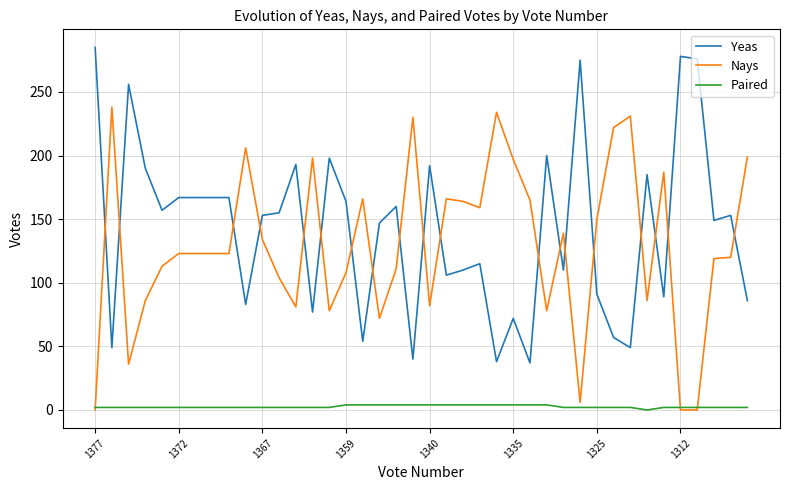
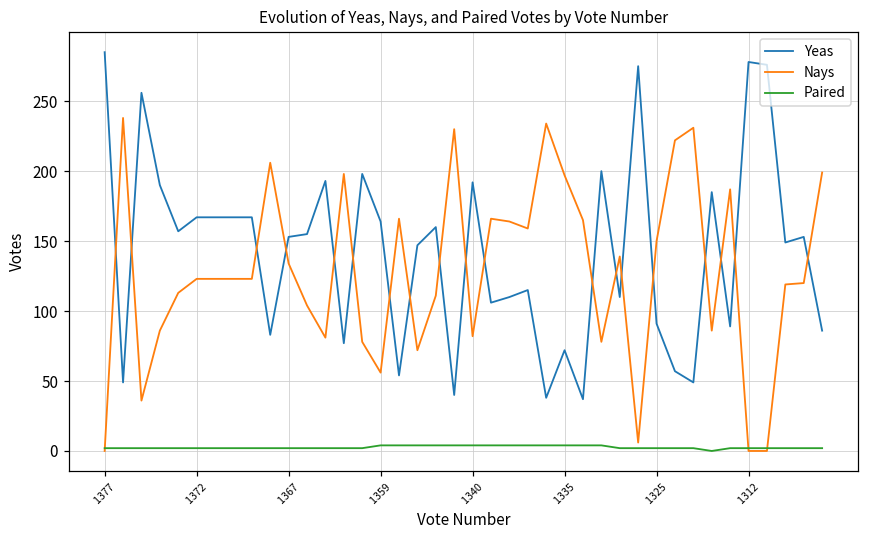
Nays, 1359: 108 -> 56
